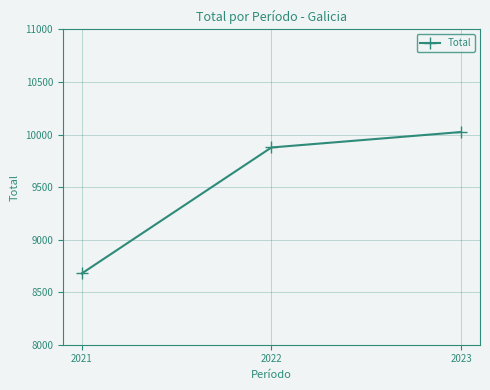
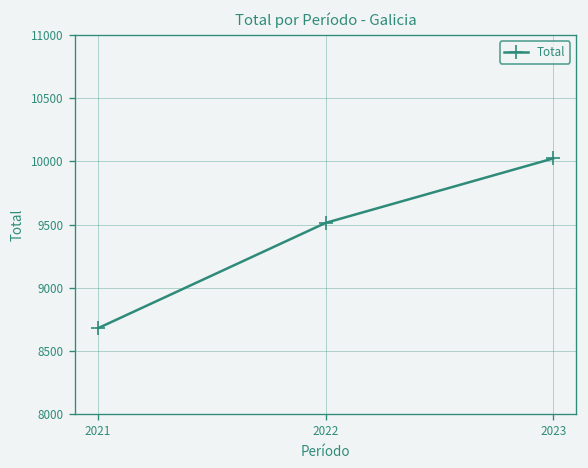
2022: 9880 -> 9510
